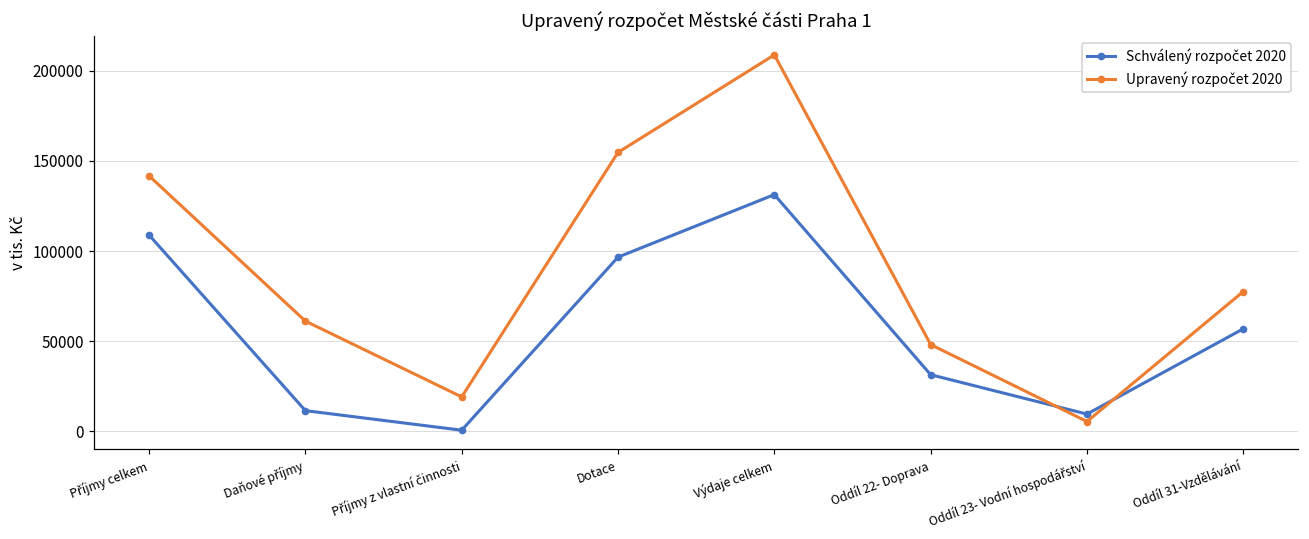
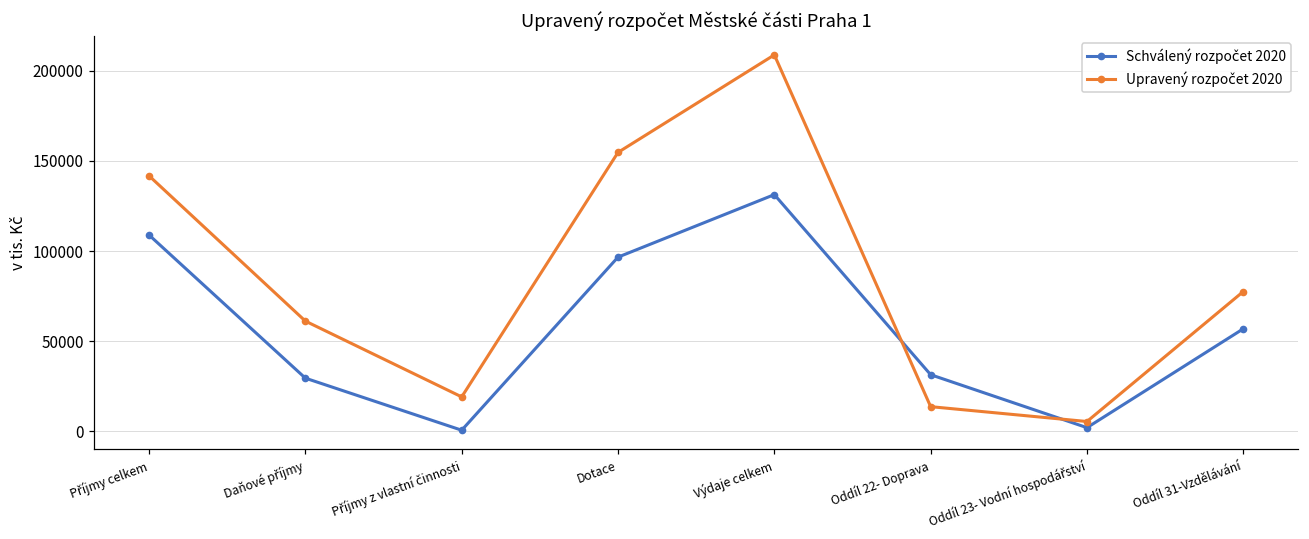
Schválený rozpočet 2020, Daňové příjmy: 12000 -> 30000
Upravený rozpočet 2020, Oddíl 22- Doprava: 48000 -> 14000
Schválený rozpočet 2020, Oddíl 23- Vodní hospodářství: 10000 -> 2000
